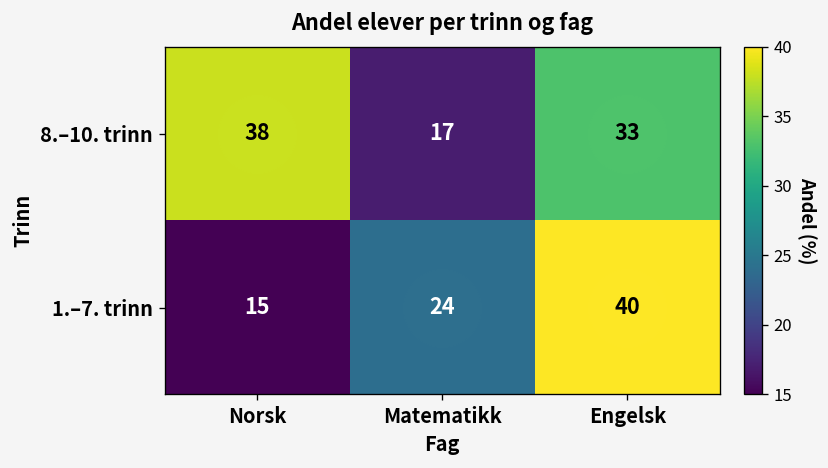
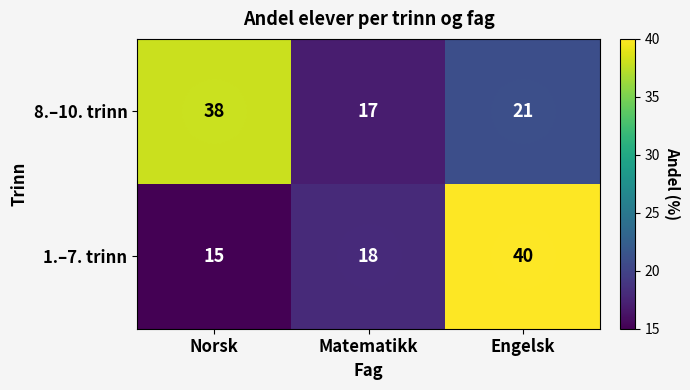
8.–10. trinn, Engelsk: 33 -> 21
1.–7. trinn, Matematikk: 24 -> 18
